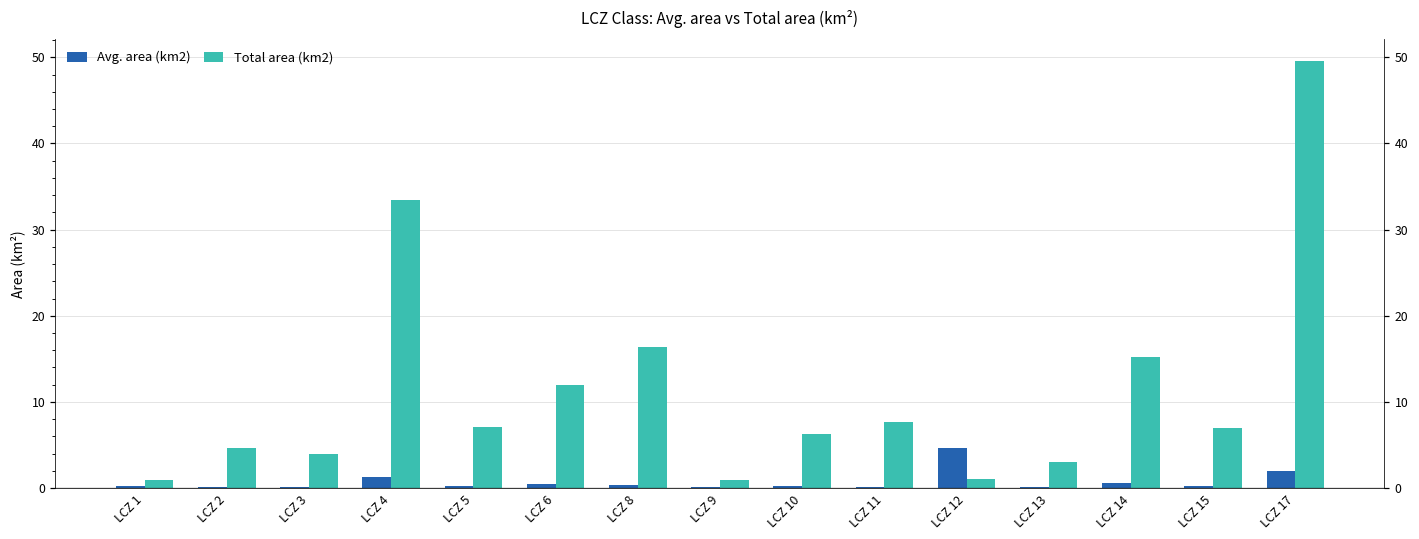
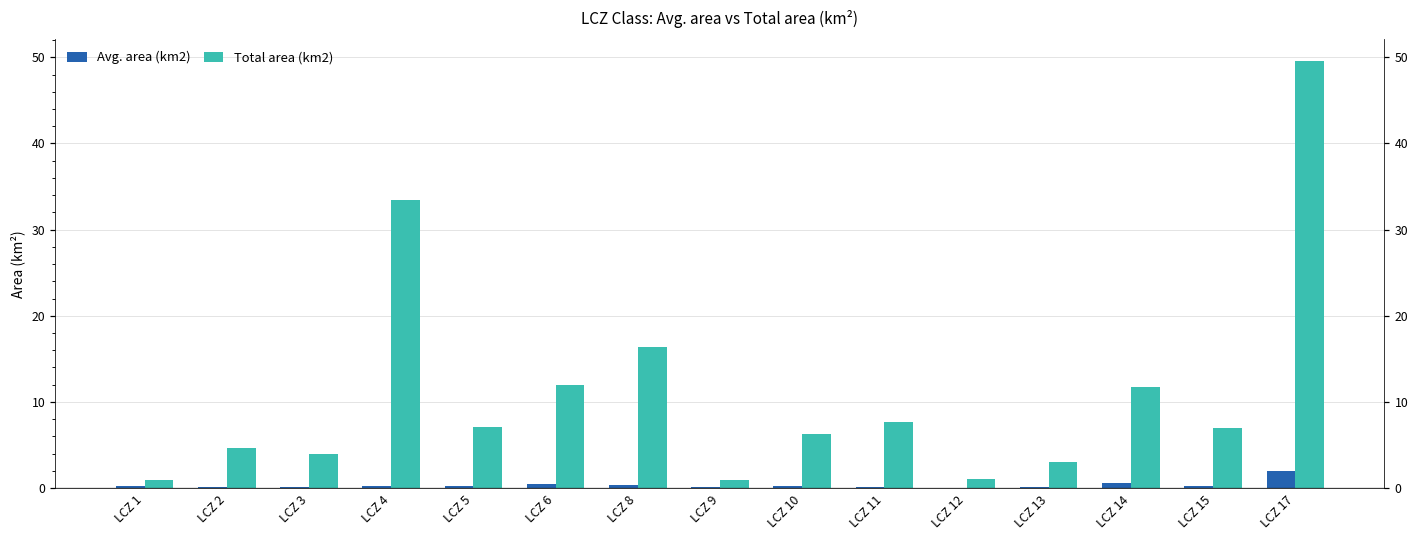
Avg. area (km2), LCZ 4: 1 -> 0
Avg. area (km2), LCZ 12: 5 -> 0
Total area (km2), LCZ 14: 15 -> 12
